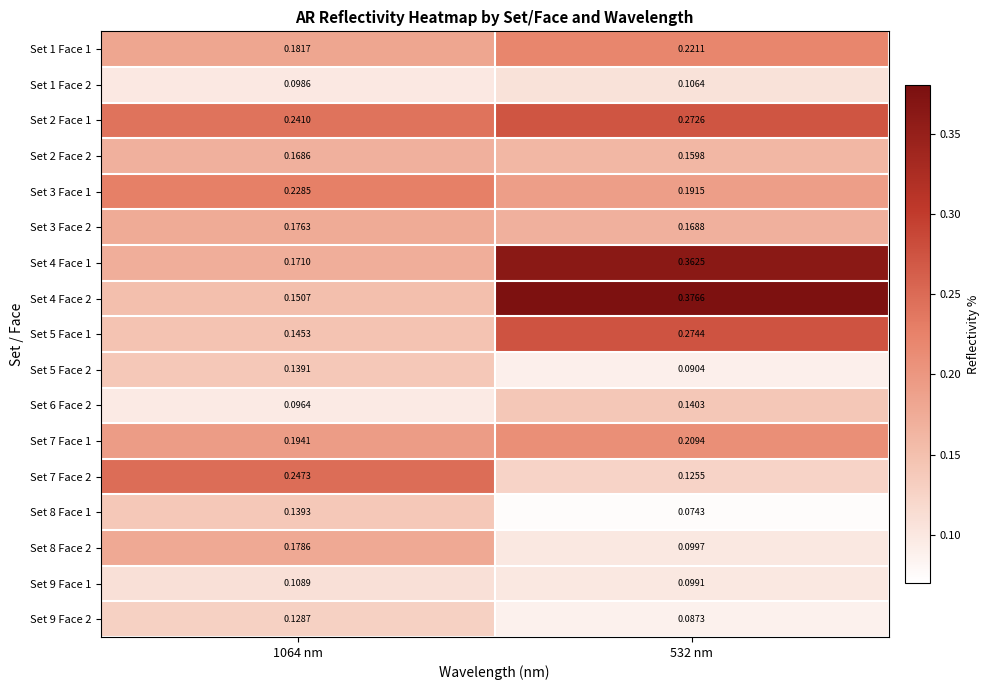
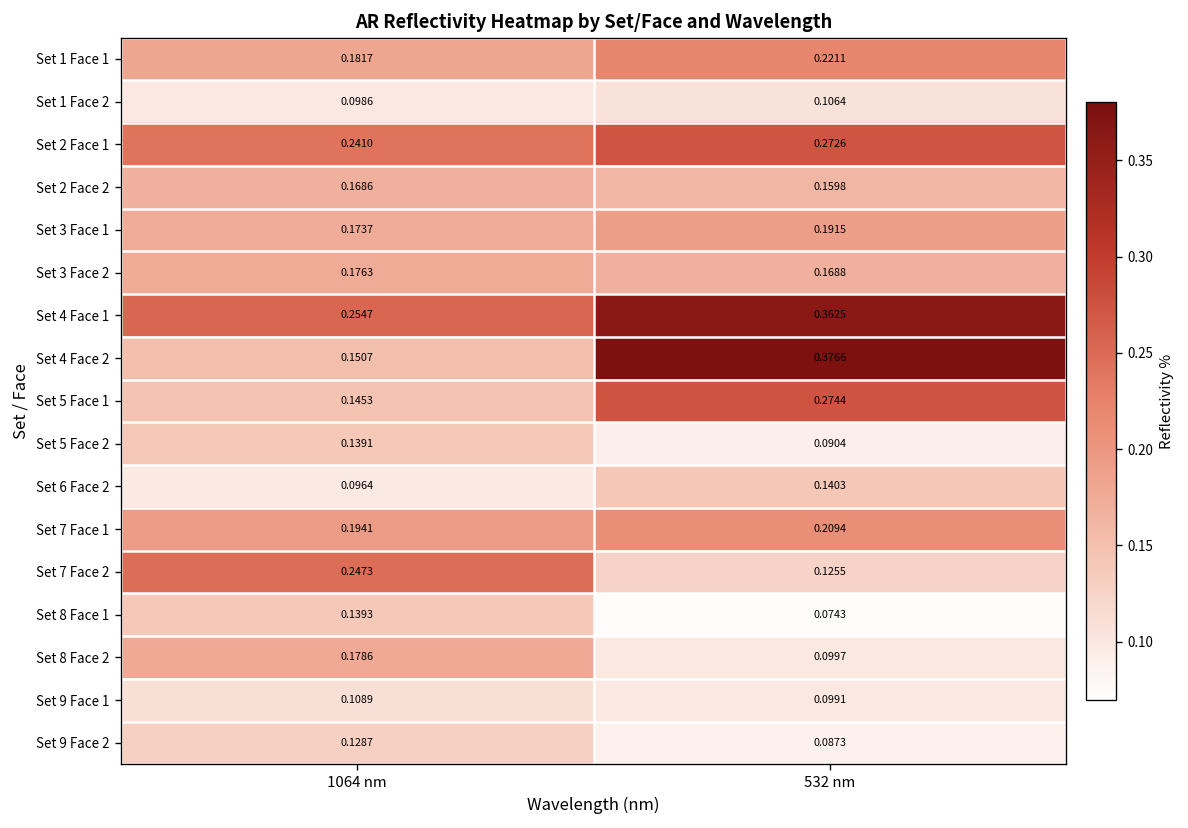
Set 3 Face 1, 1064 nm: 0.2285 -> 0.1737
Set 4 Face 1, 1064 nm: 0.1710 -> 0.2547
